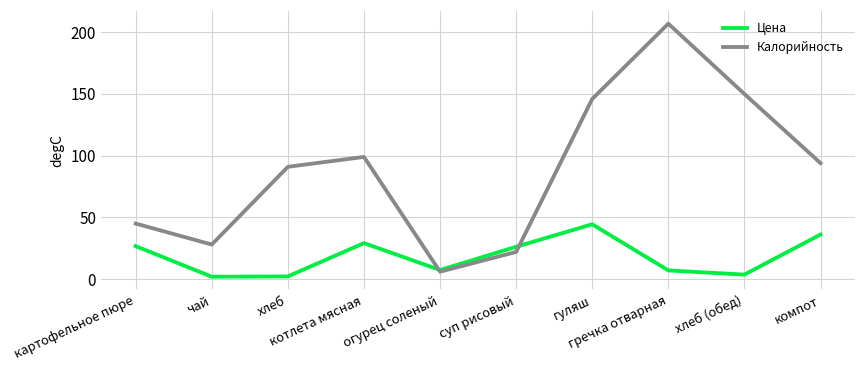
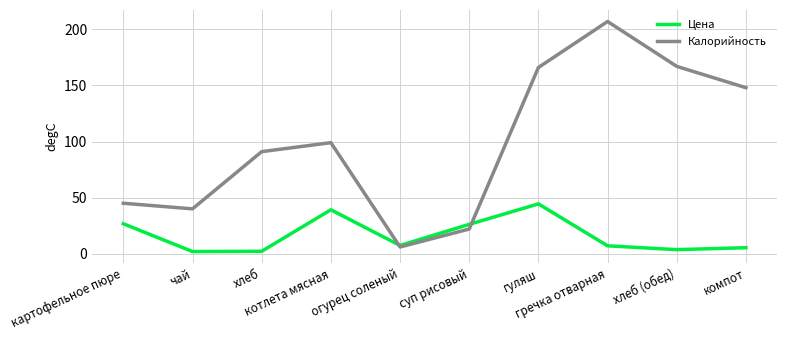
Калорийность, чай: 28 -> 40
Цена, котлета мясная: 29 -> 39
Калорийность, гуляш: 146 -> 166
Калорийность, хлеб (обед): 150 -> 167
Цена, компот: 36 -> 5
Калорийность, компот: 94 -> 148
